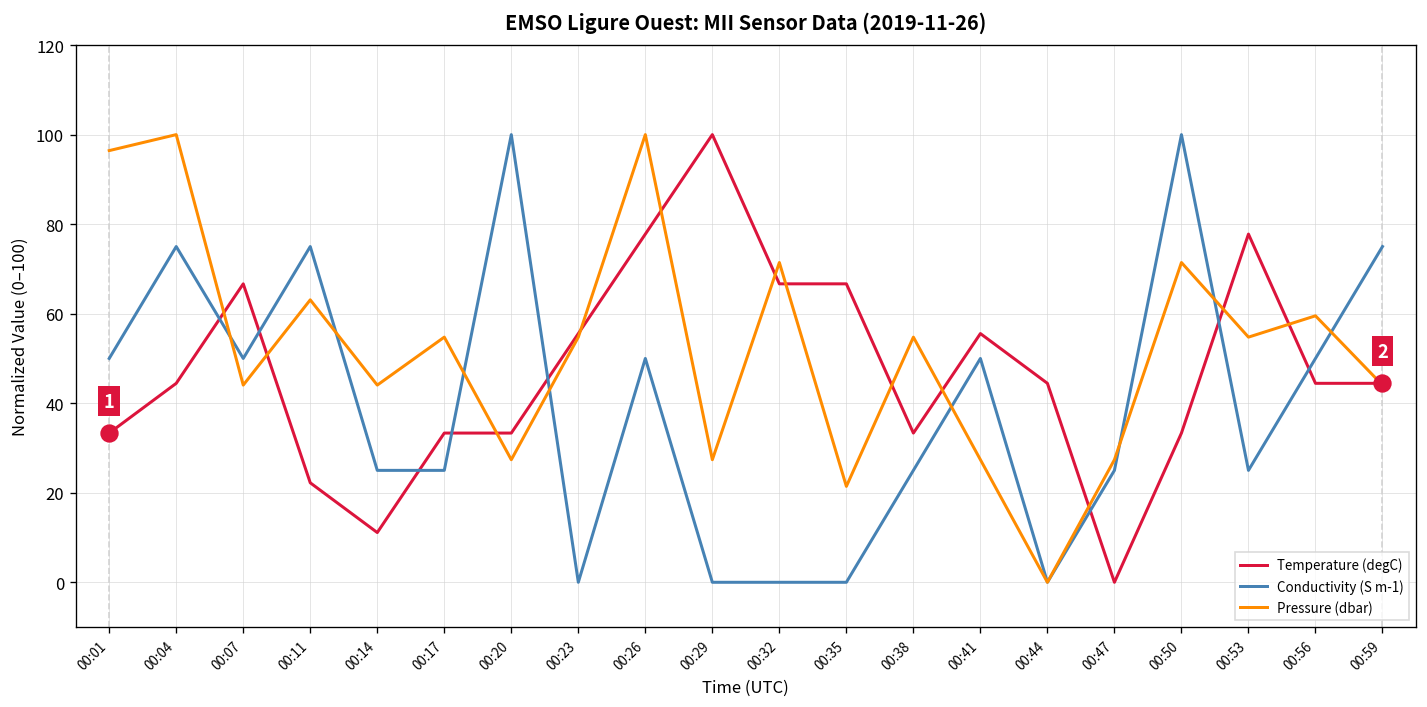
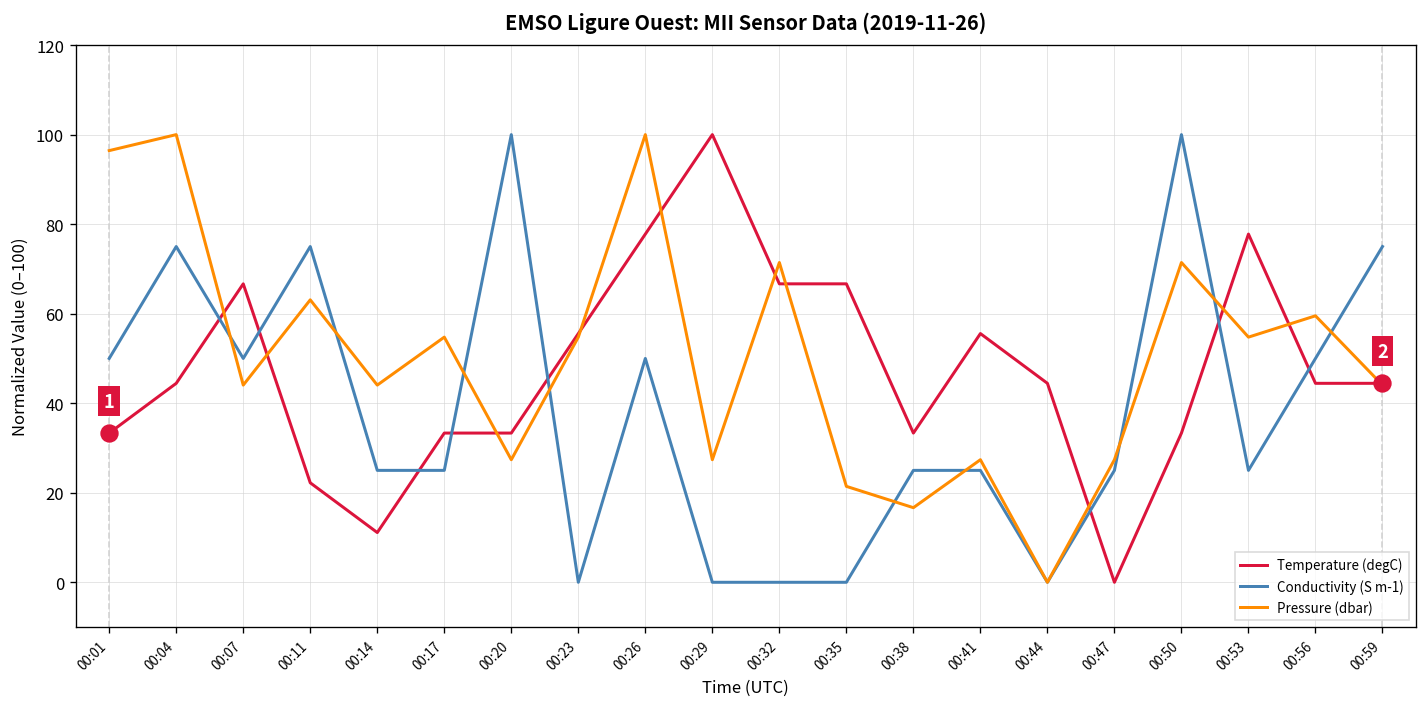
Pressure (dbar), 00:38: 55 -> 17
Conductivity (S m-1), 00:41: 50 -> 25
